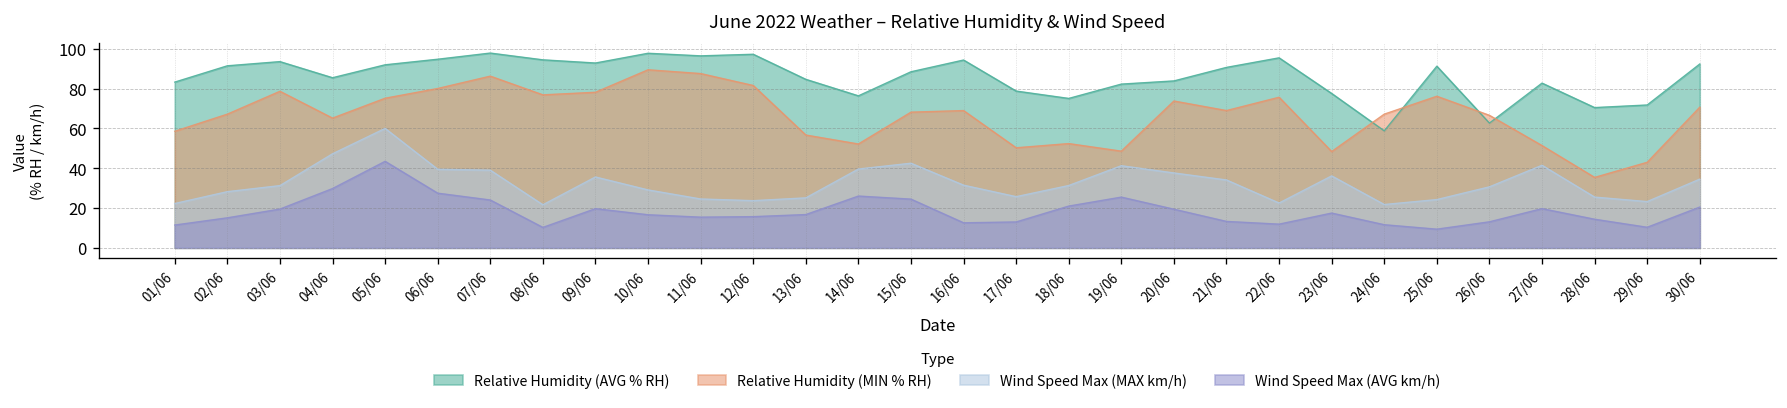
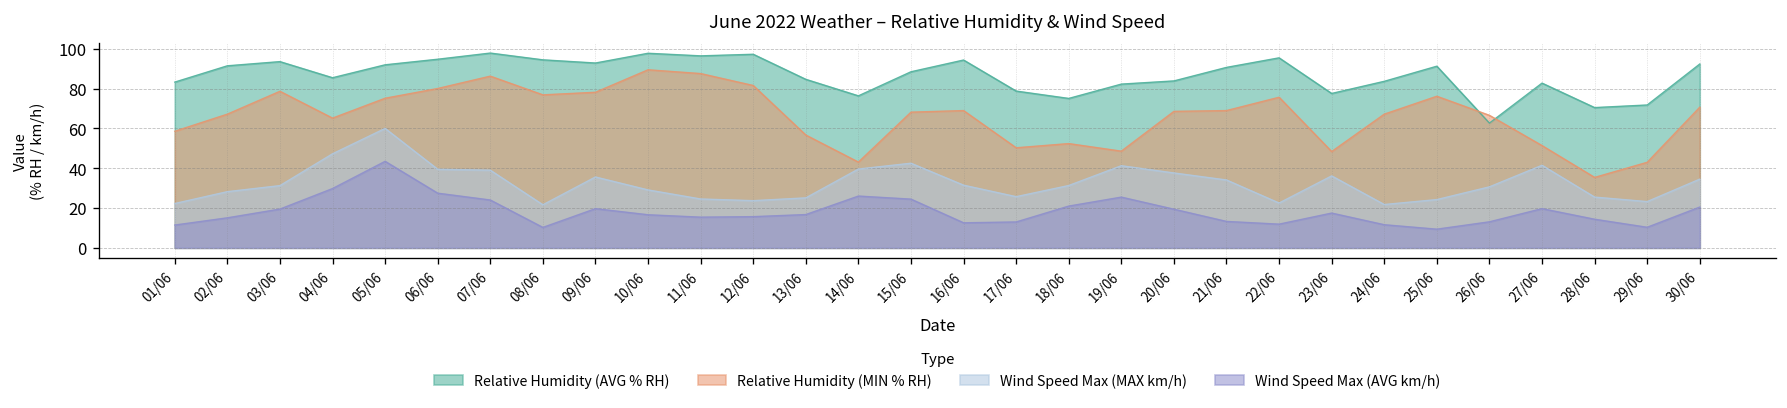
Relative Humidity (MIN % RH), 14/06: 52 -> 43
Relative Humidity (MIN % RH), 20/06: 74 -> 69
Relative Humidity (AVG % RH), 24/06: 59 -> 84
